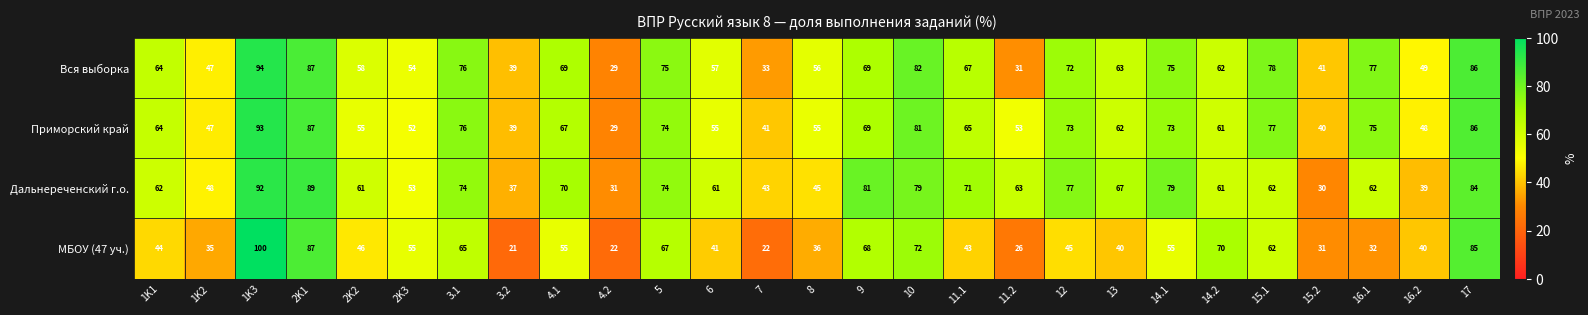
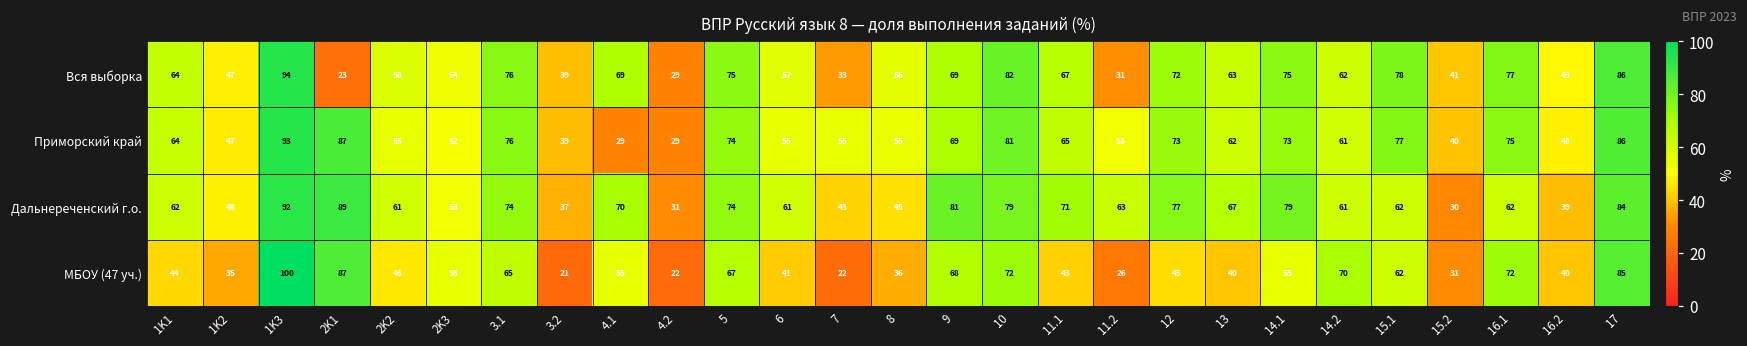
Вся выборка, 2K1: 87 -> 23
Приморский край, 4.1: 67 -> 29
Приморский край, 7: 41 -> 55
МБОУ (47 уч.), 16.1: 32 -> 72
